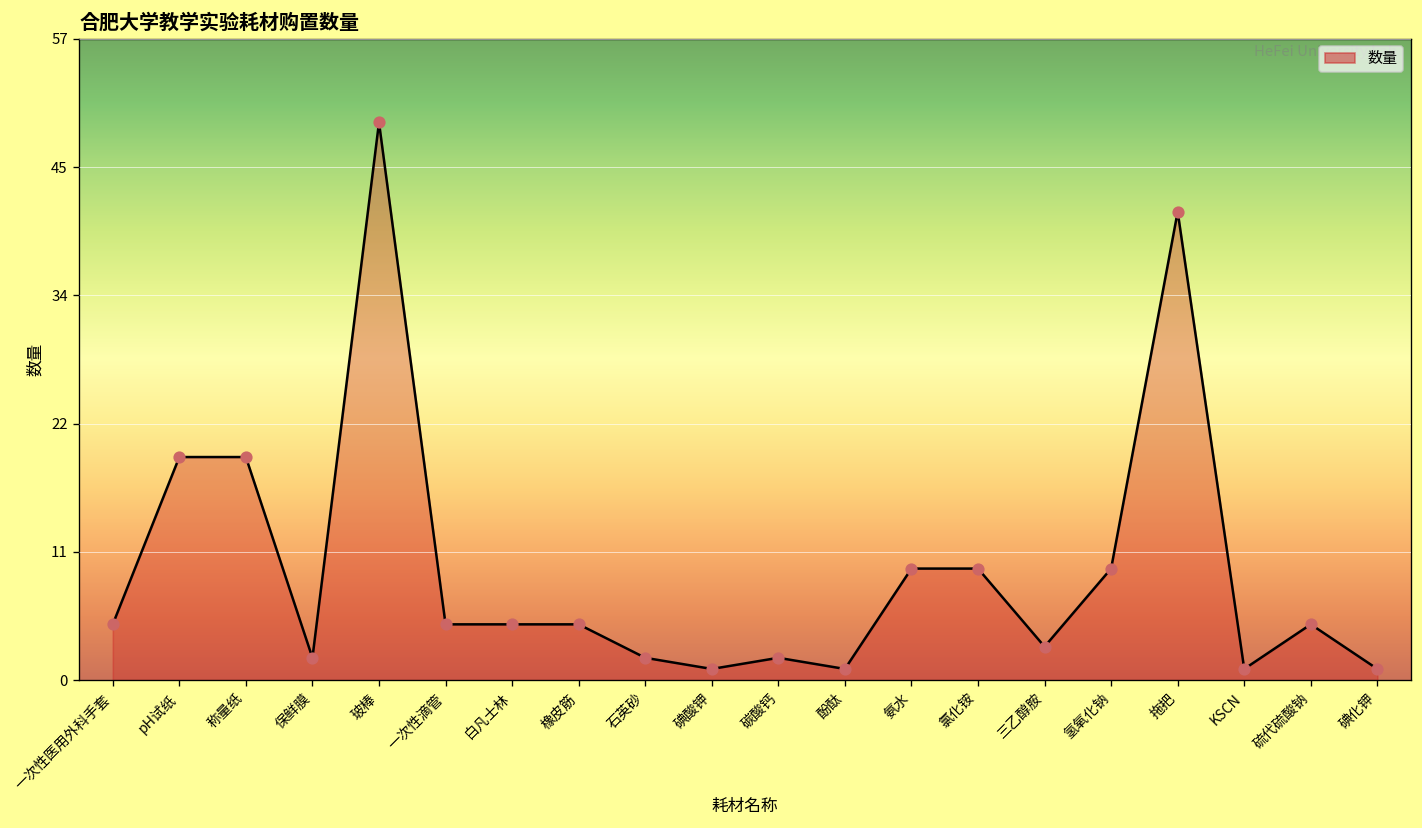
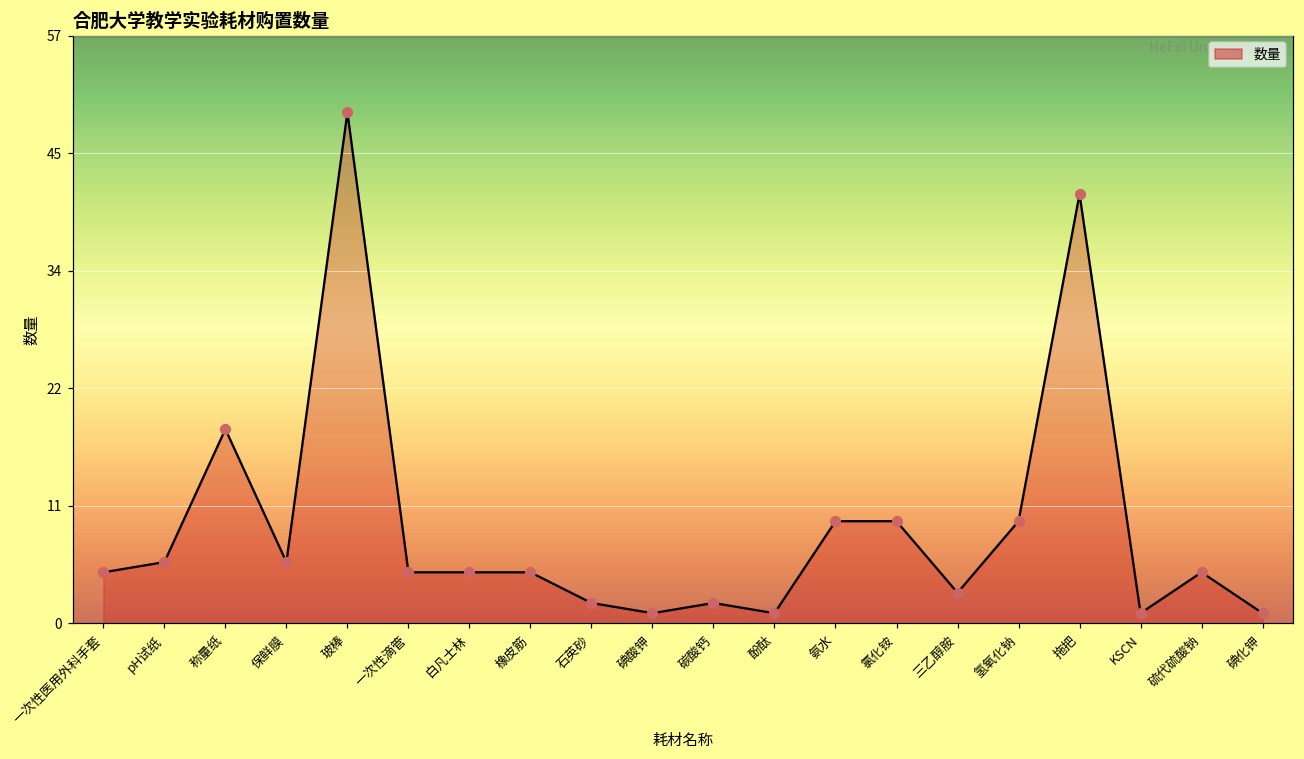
pH试纸: 20 -> 6
称量纸: 20 -> 19
保鲜膜: 2 -> 6
